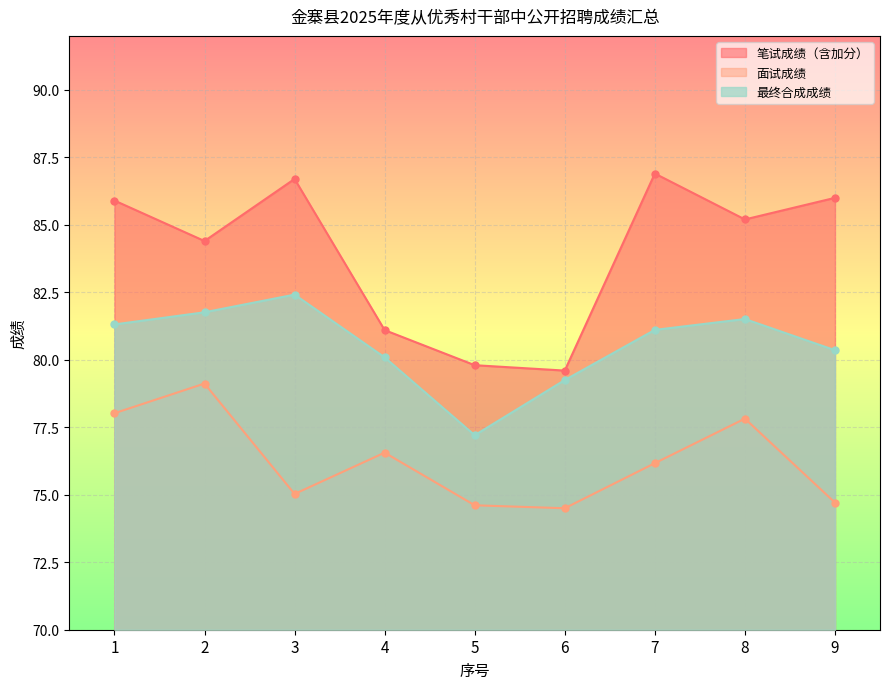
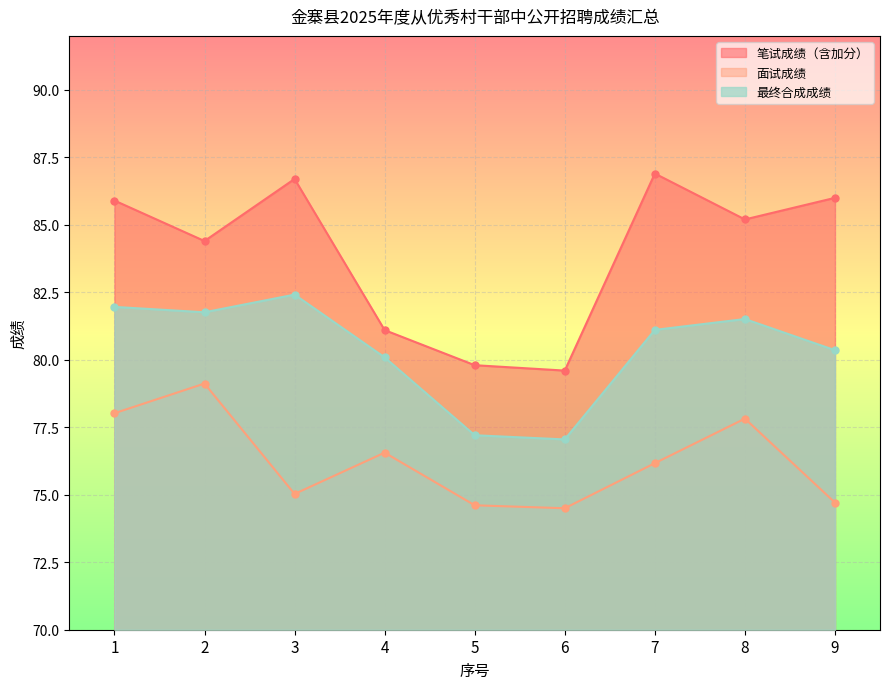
最终合成成绩, 1: 81.3 -> 82.0
最终合成成绩, 6: 79.3 -> 77.1
